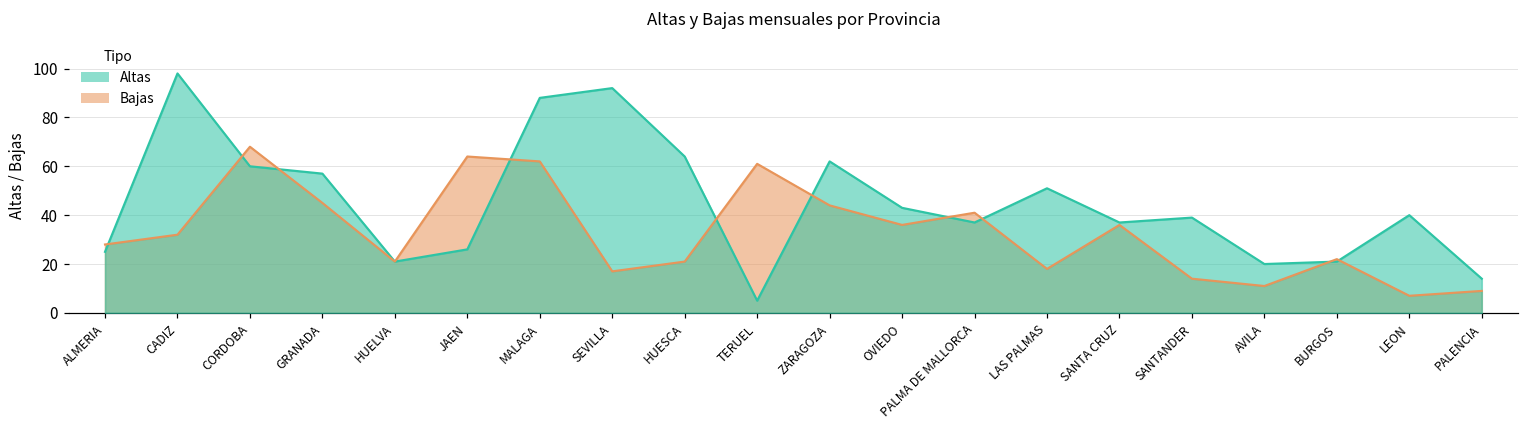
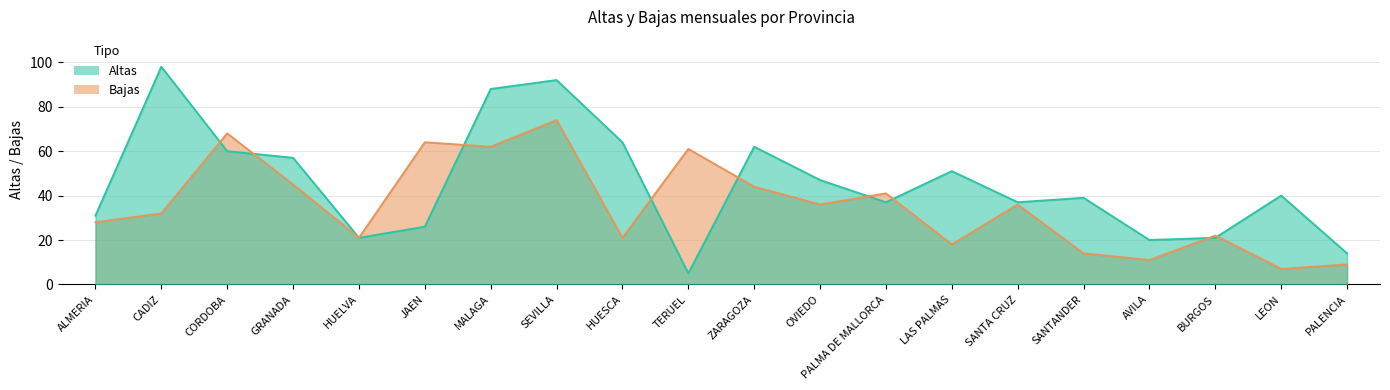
Altas, ALMERIA: 25 -> 31
Bajas, SEVILLA: 17 -> 74
Altas, OVIEDO: 43 -> 47
